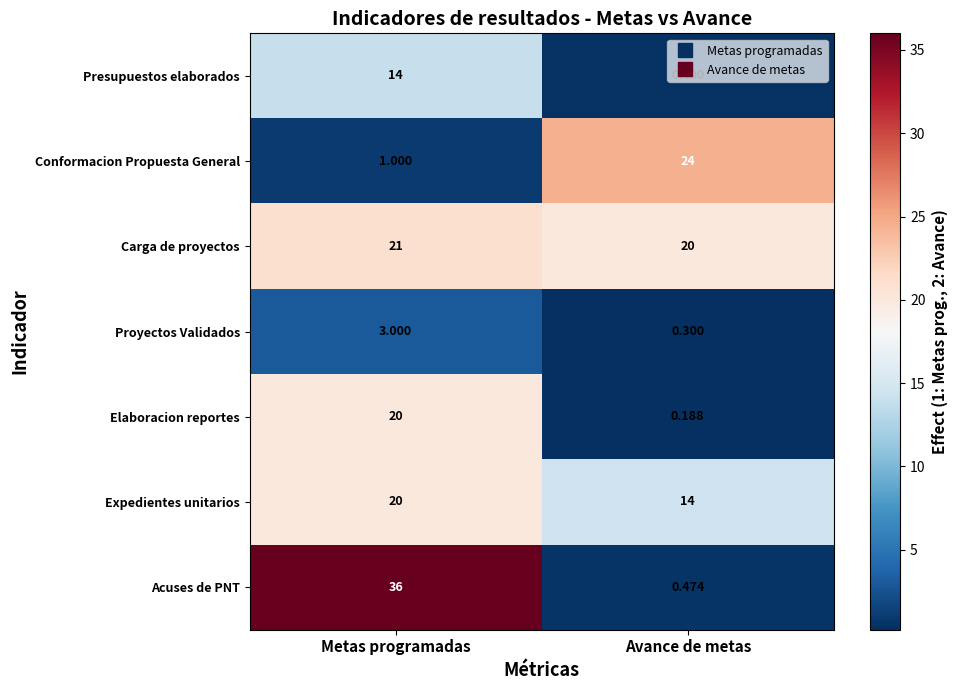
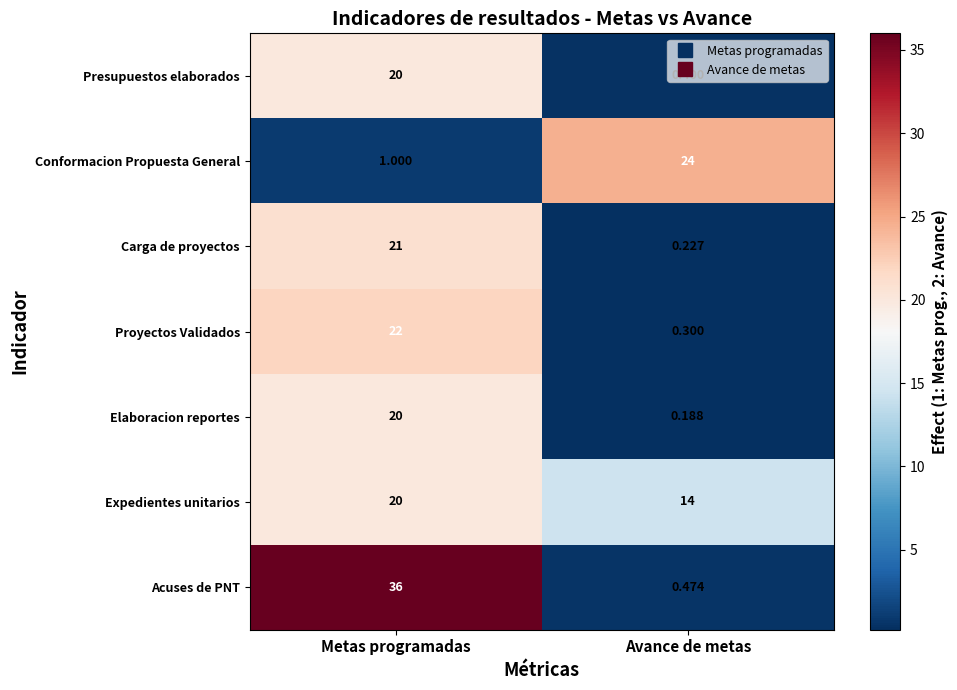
Presupuestos elaborados, Metas programadas: 14 -> 20
Carga de proyectos, Avance de metas: 20 -> 0.227
Proyectos Validados, Metas programadas: 3.000 -> 22
